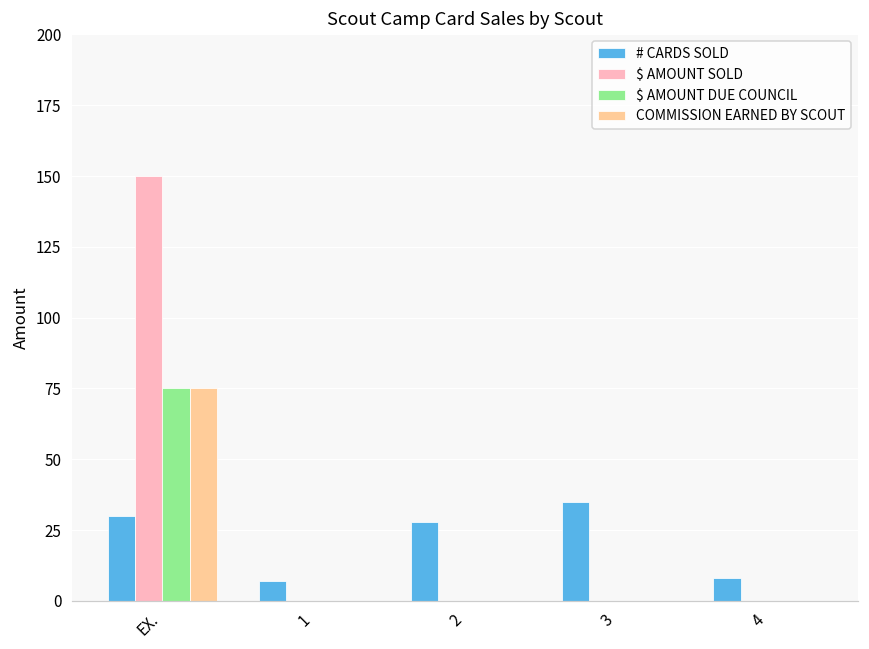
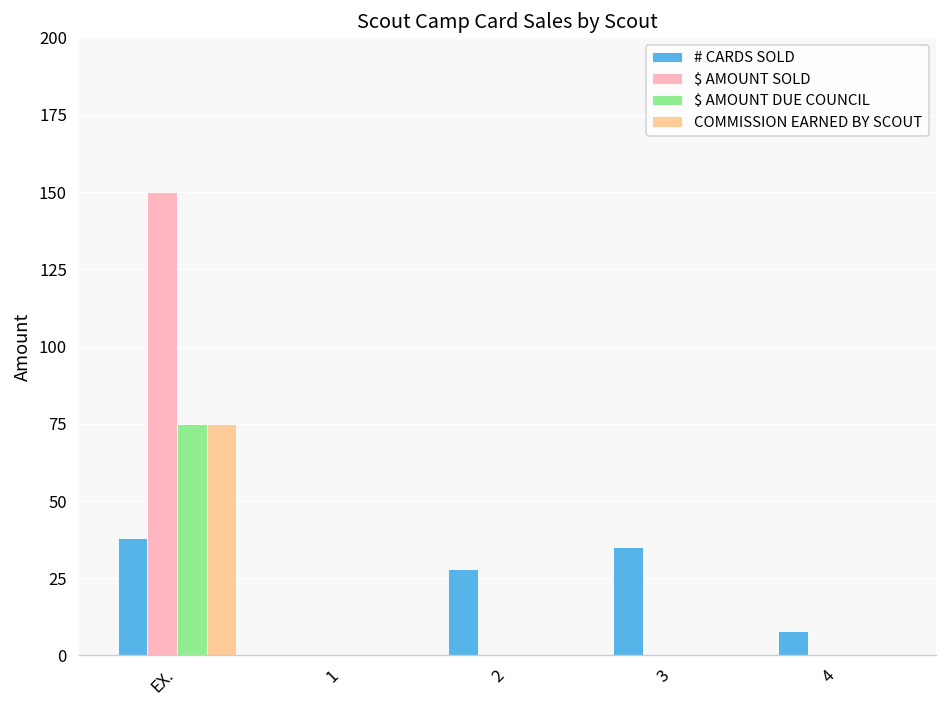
# CARDS SOLD, EX.: 30 -> 38
# CARDS SOLD, 1: 7 -> 0
